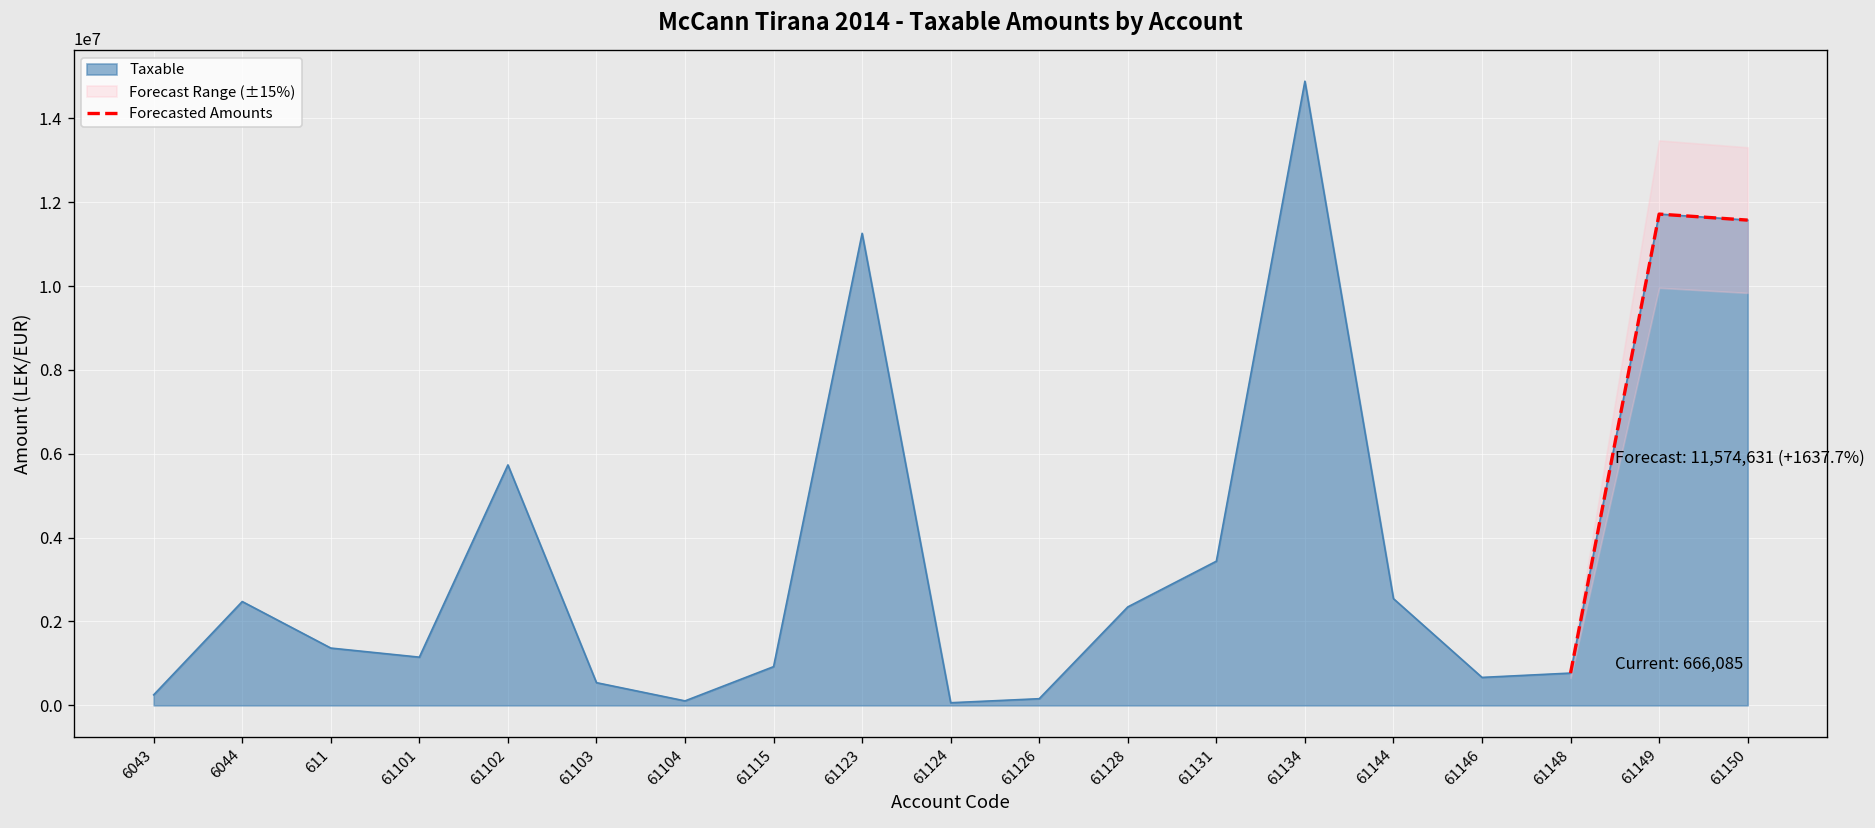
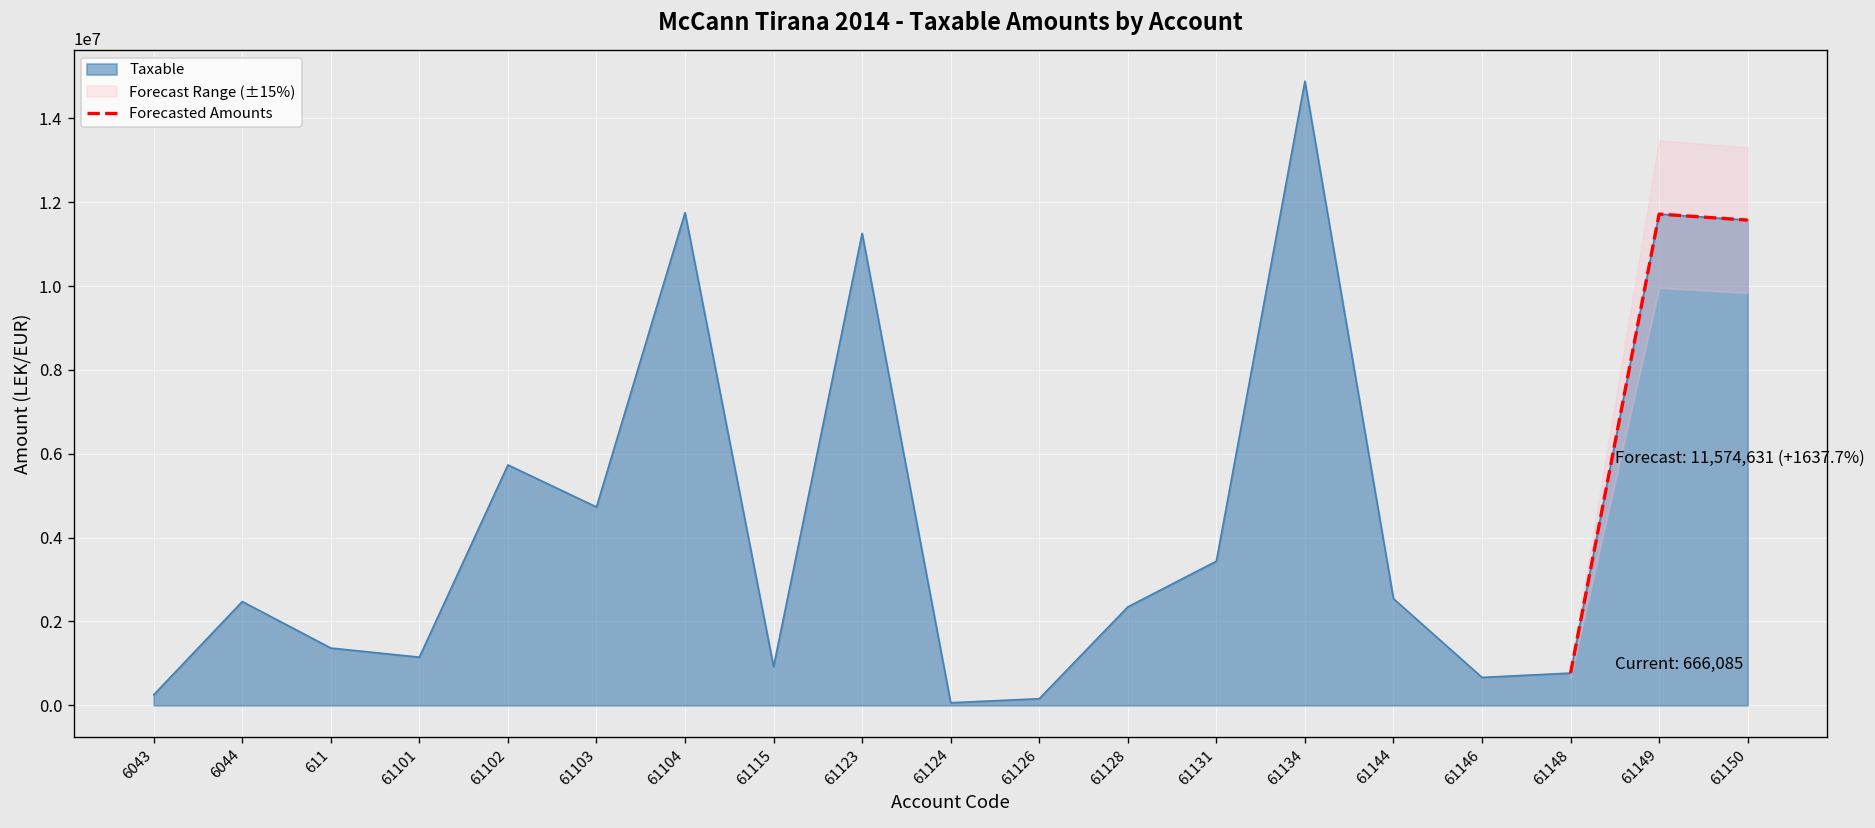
Taxable, 61103: 500000 -> 4700000
Taxable, 61104: 100000 -> 11800000
